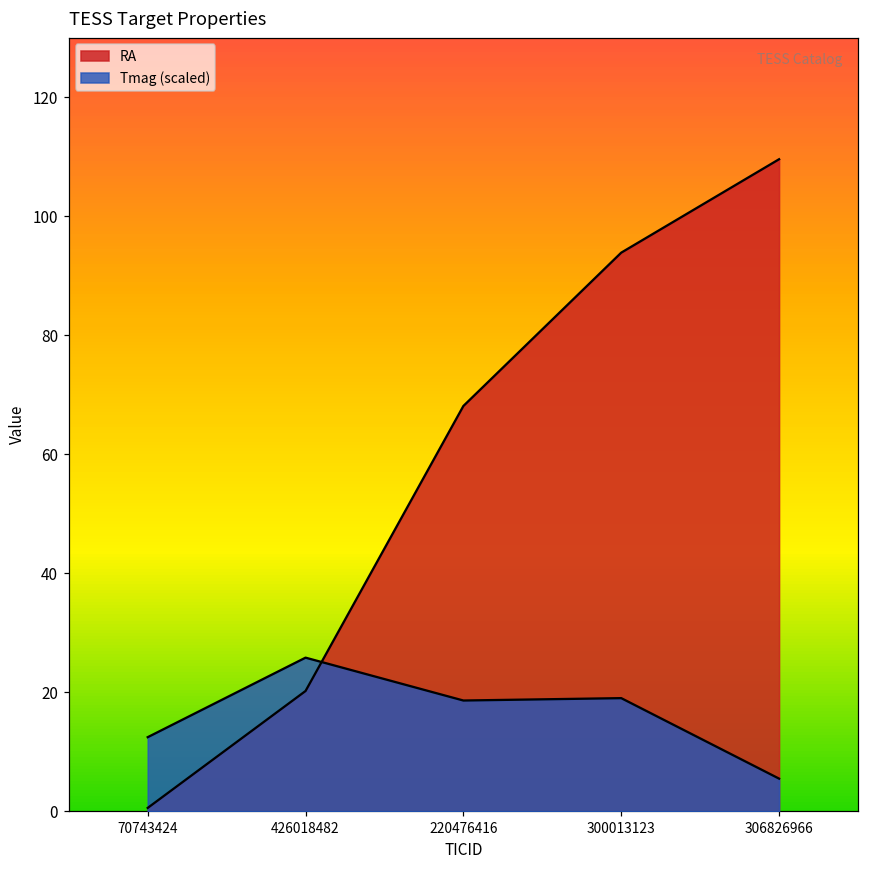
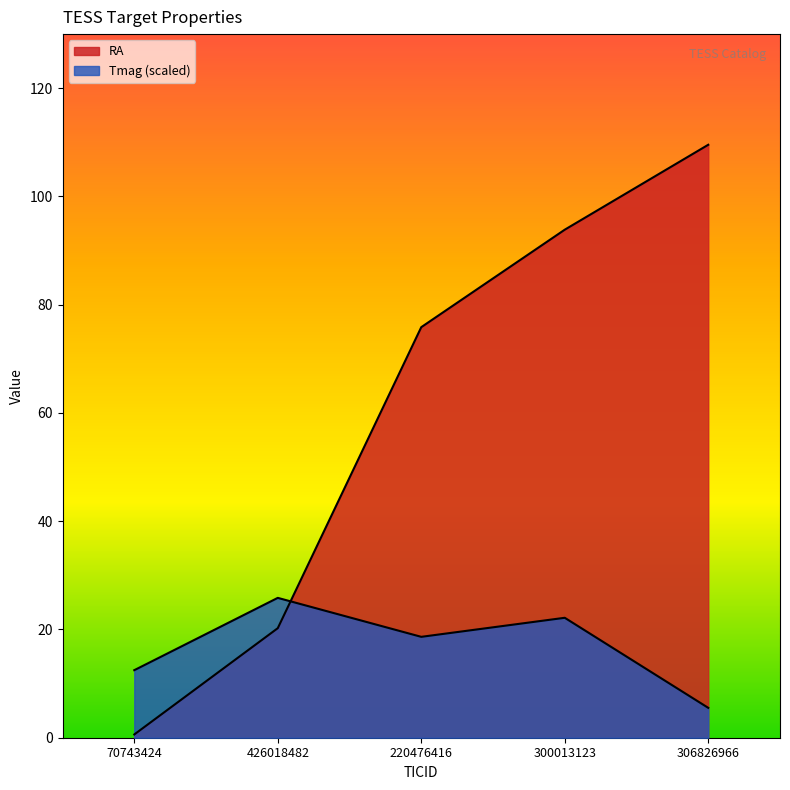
RA, 220476416: 68 -> 76
Tmag (scaled), 300013123: 19 -> 22
